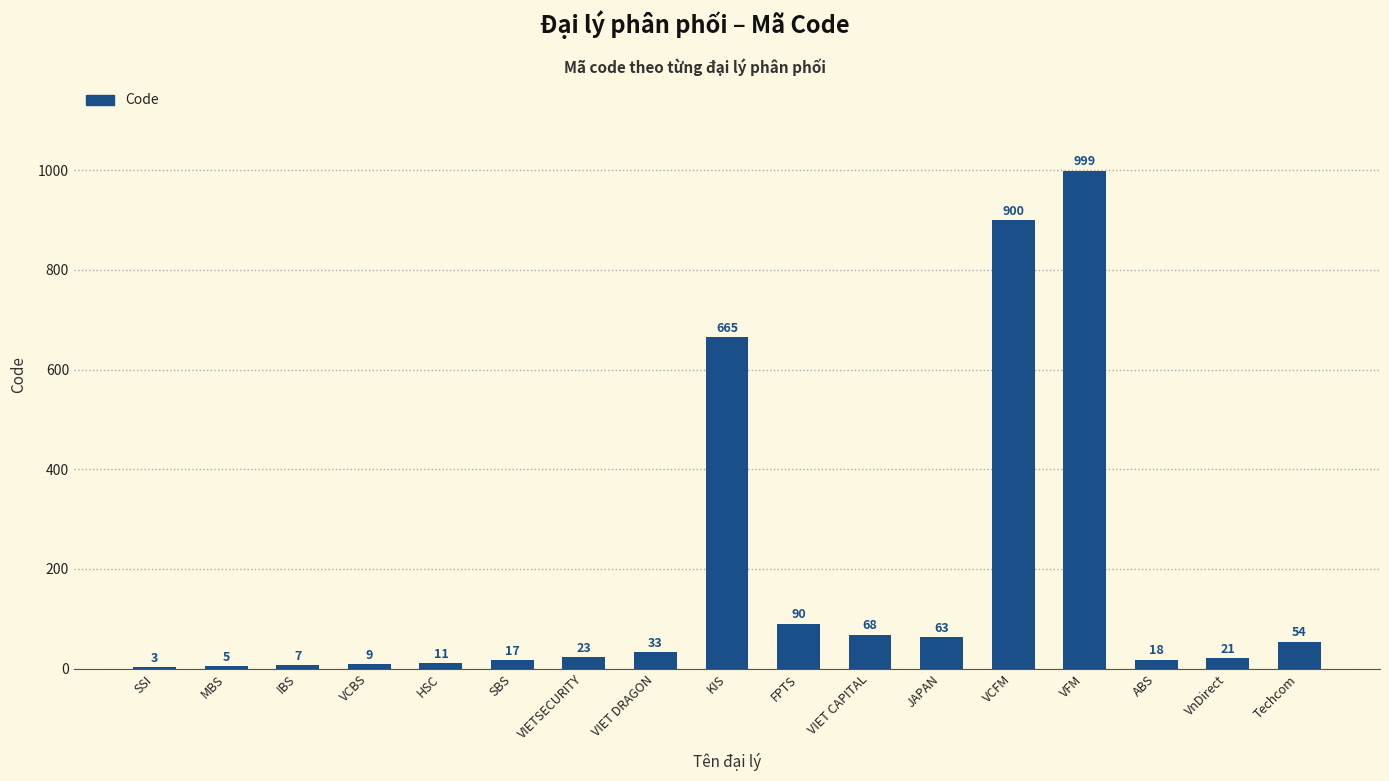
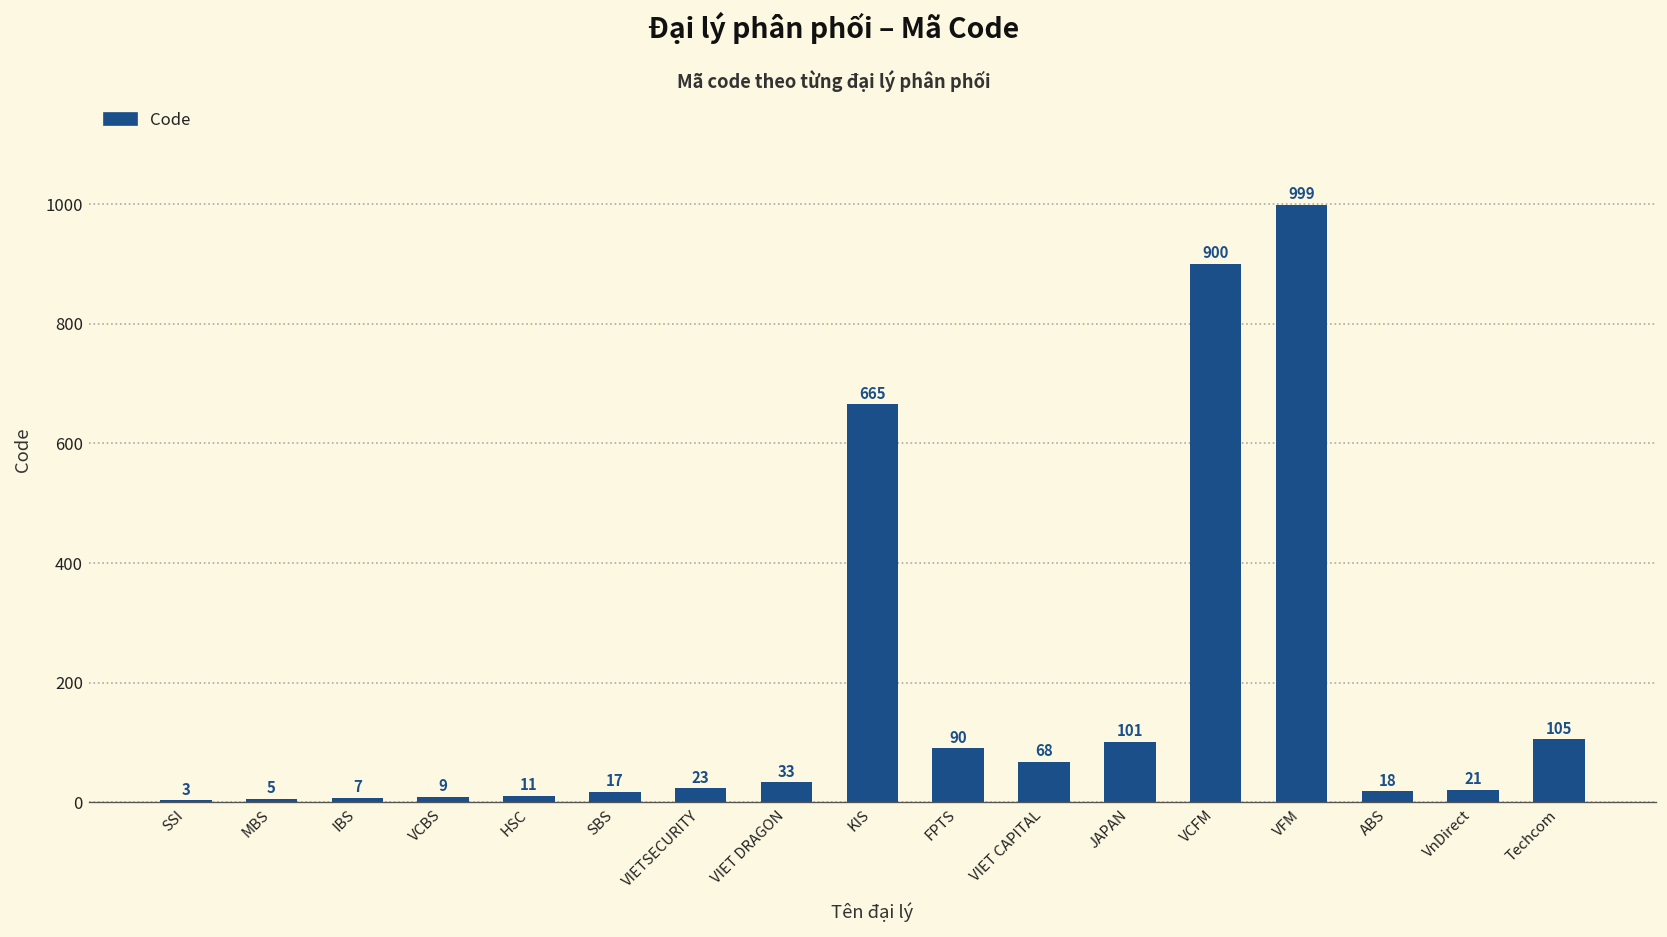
JAPAN: 63 -> 101
Techcom: 54 -> 105
